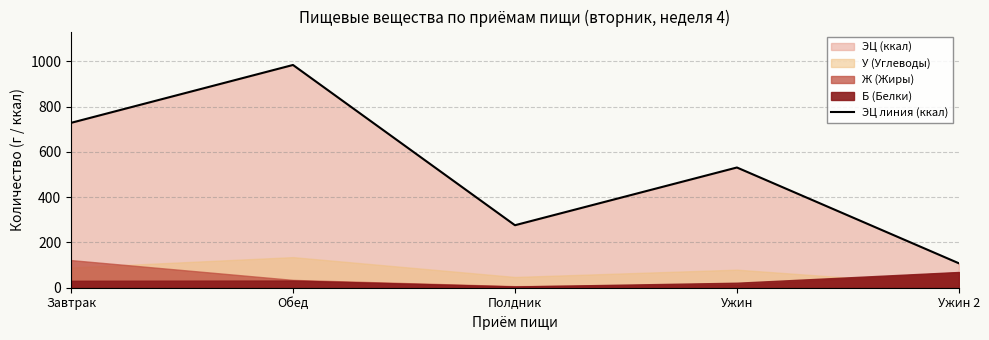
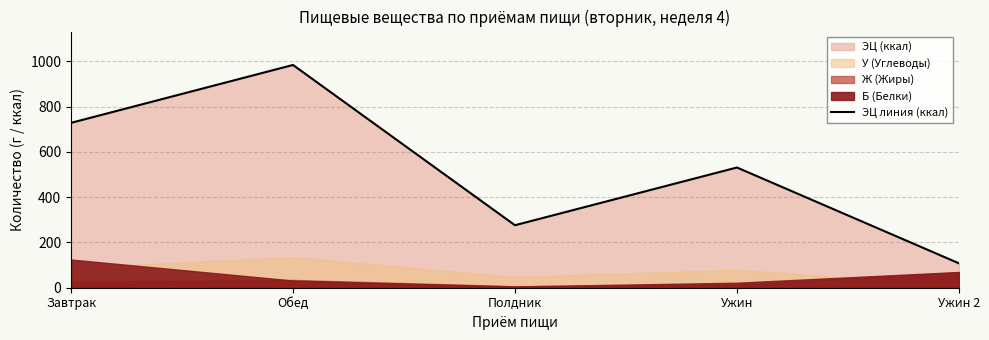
Ж (Жиры), Завтрак: 120 -> 30
Б (Белки), Завтрак: 30 -> 120
